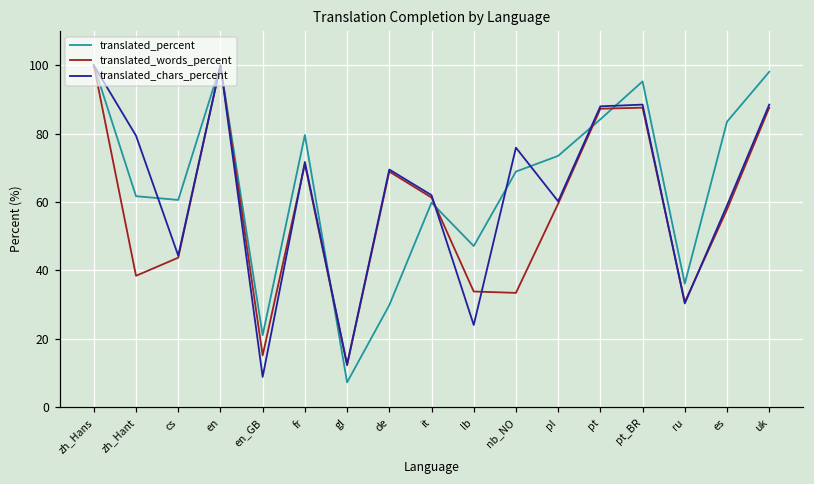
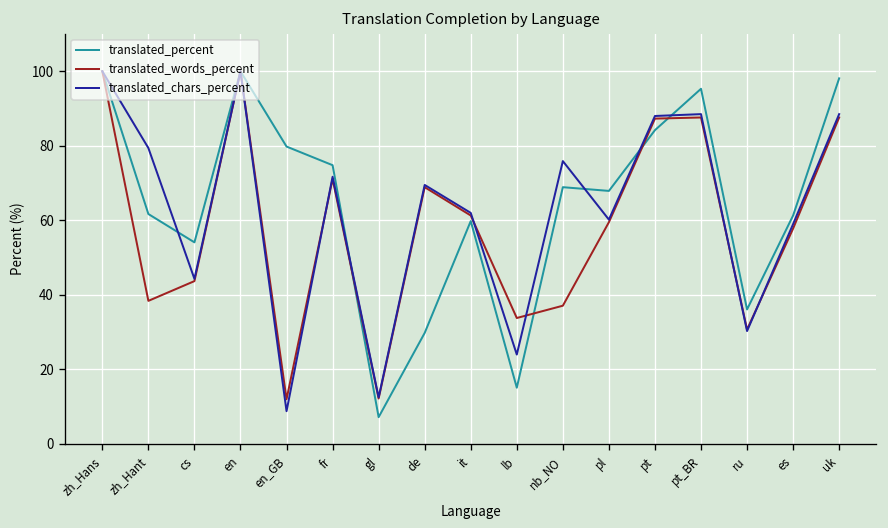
translated_percent, cs: 61 -> 54
translated_percent, en_GB: 21 -> 80
translated_words_percent, en_GB: 15 -> 12
translated_percent, fr: 80 -> 75
translated_percent, lb: 47 -> 15
translated_words_percent, nb_NO: 33 -> 37
translated_percent, pl: 74 -> 68
translated_percent, es: 84 -> 61
